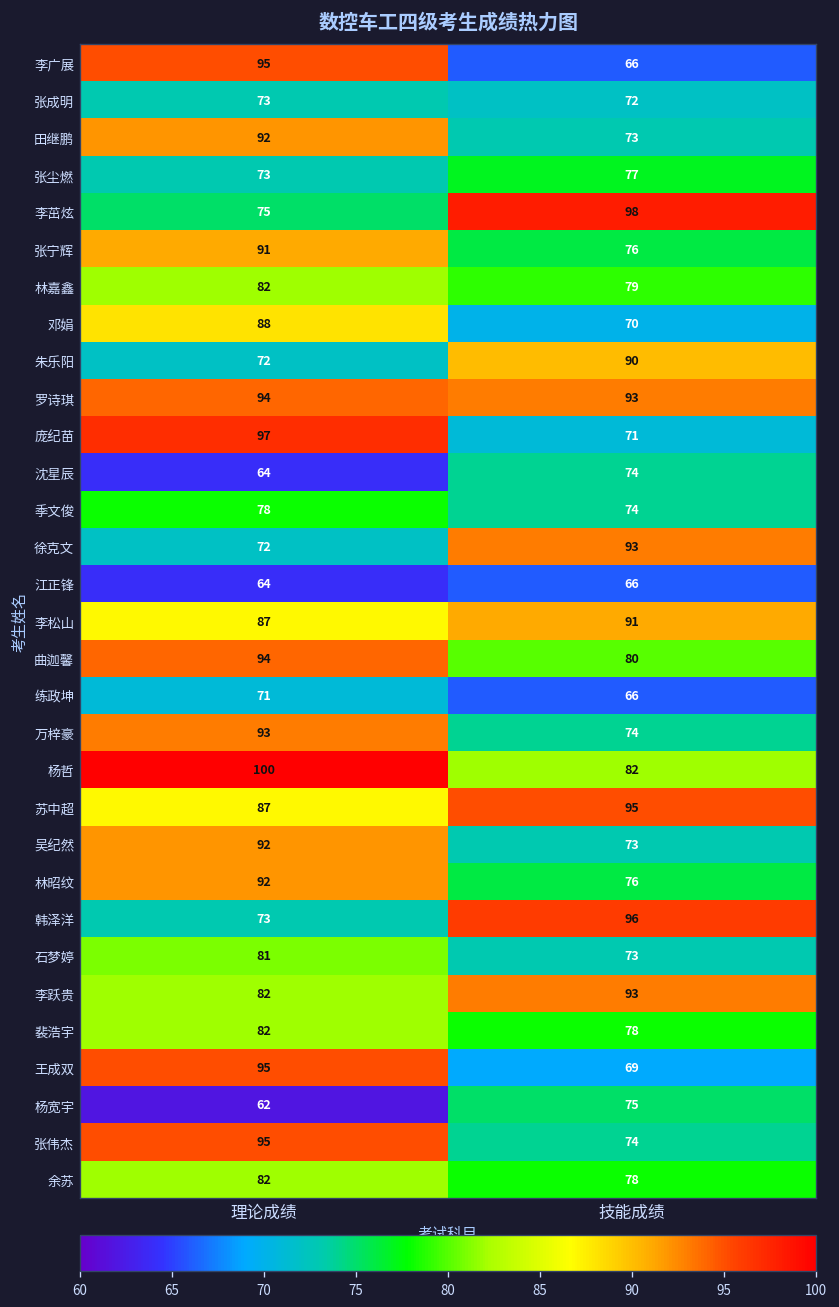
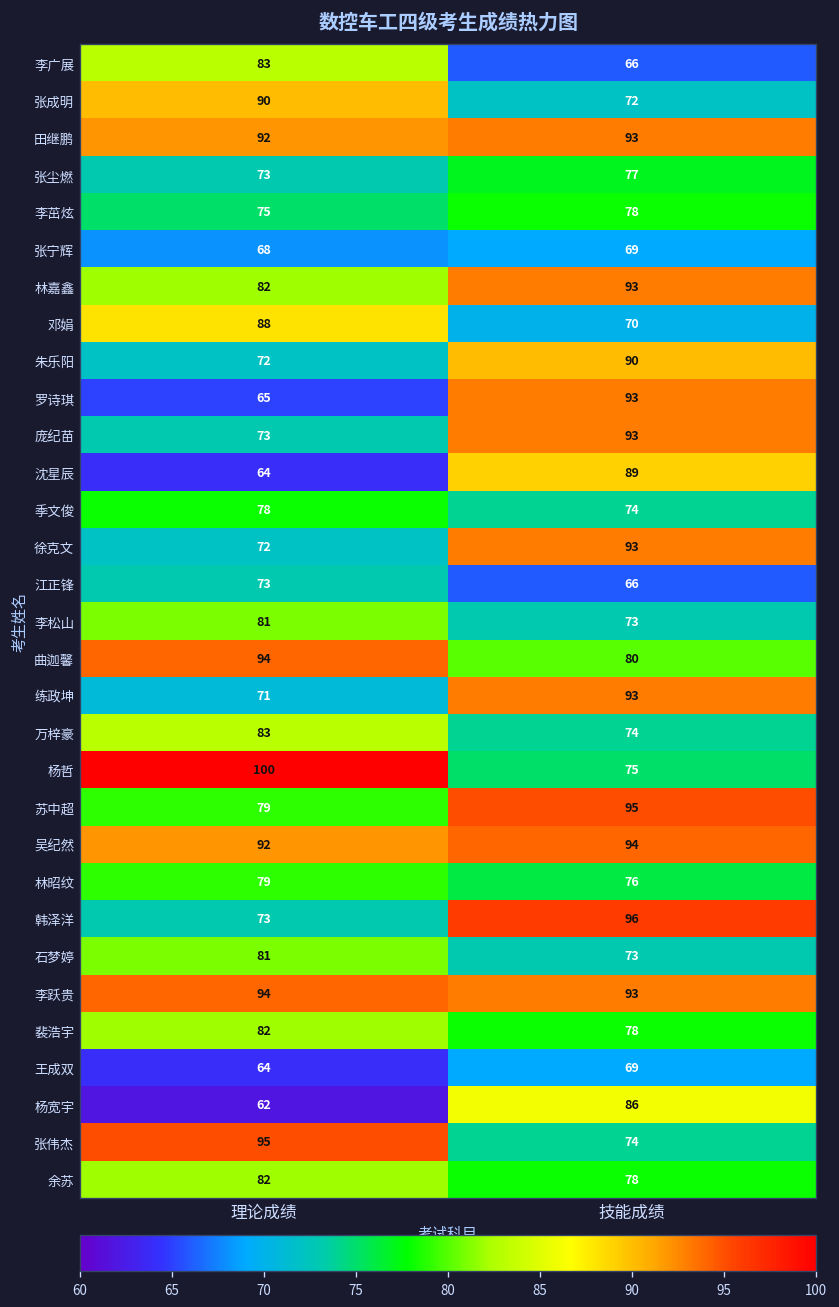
李广展, 理论成绩: 95 -> 83
张成明, 理论成绩: 73 -> 90
田继鹏, 技能成绩: 73 -> 93
李茁炫, 技能成绩: 98 -> 78
张宁辉, 理论成绩: 91 -> 68
张宁辉, 技能成绩: 76 -> 69
林嘉鑫, 技能成绩: 79 -> 93
罗诗琪, 理论成绩: 94 -> 65
庞纪苗, 理论成绩: 97 -> 73
庞纪苗, 技能成绩: 71 -> 93
沈星辰, 技能成绩: 74 -> 89
江正锋, 理论成绩: 64 -> 73
李松山, 理论成绩: 87 -> 81
李松山, 技能成绩: 91 -> 73
练政坤, 技能成绩: 66 -> 93
万梓豪, 理论成绩: 93 -> 83
杨哲, 技能成绩: 82 -> 75
苏中超, 理论成绩: 87 -> 79
吴纪然, 技能成绩: 73 -> 94
林昭纹, 理论成绩: 92 -> 79
李跃贵, 理论成绩: 82 -> 94
王成双, 理论成绩: 95 -> 64
杨宽宇, 技能成绩: 75 -> 86
